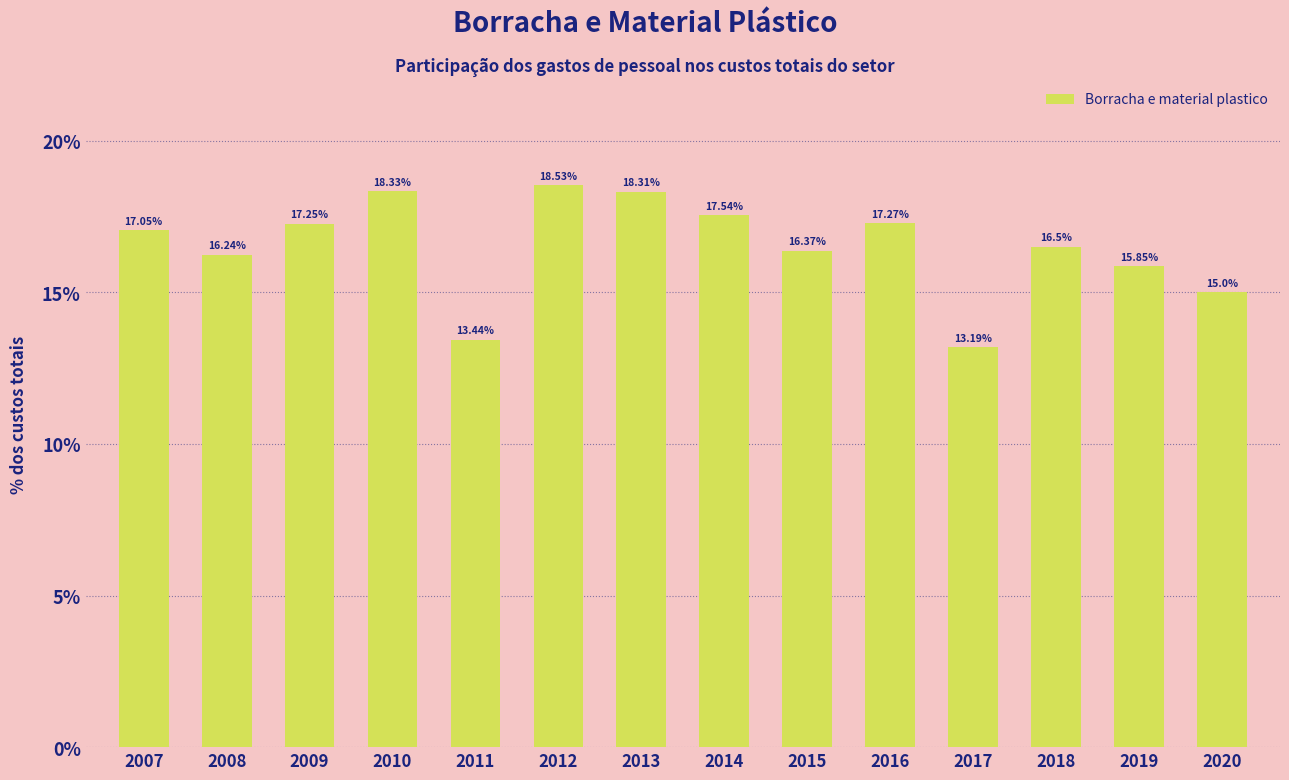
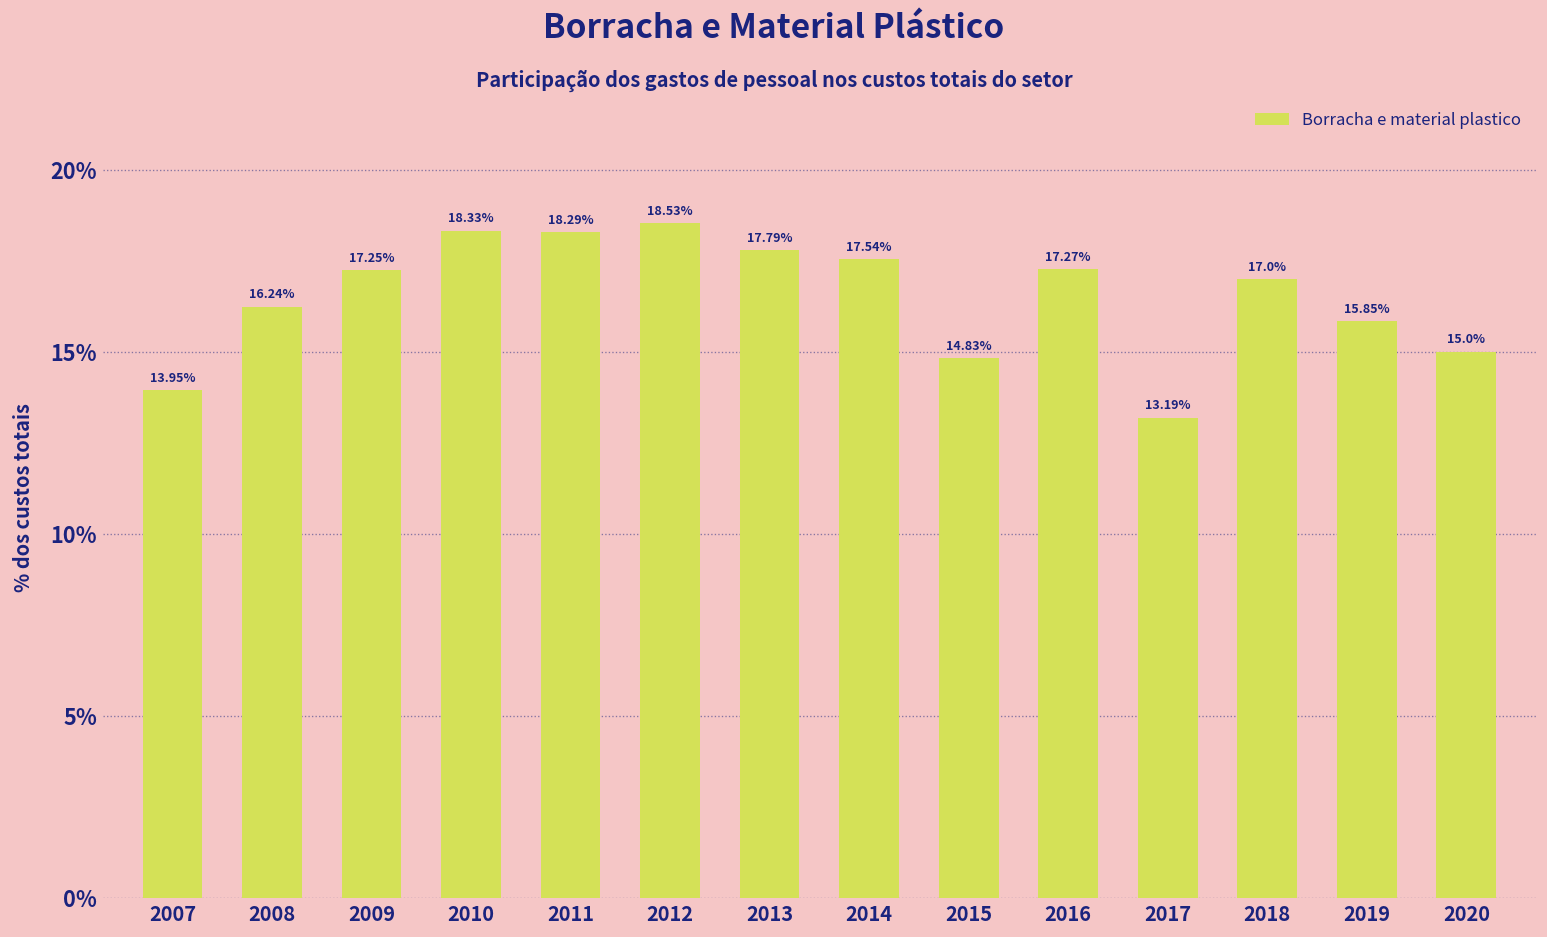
2007: 17.05% -> 13.95%
2011: 13.44% -> 18.29%
2013: 18.31% -> 17.79%
2015: 16.37% -> 14.83%
2018: 16.5% -> 17.0%
